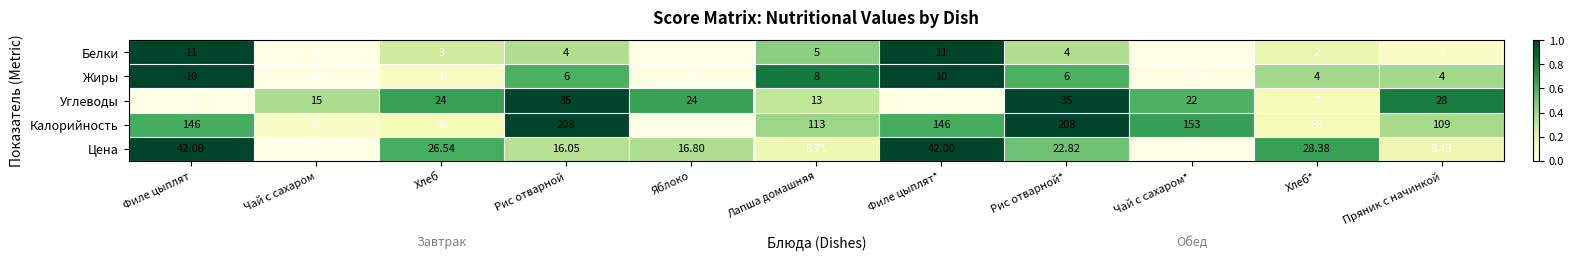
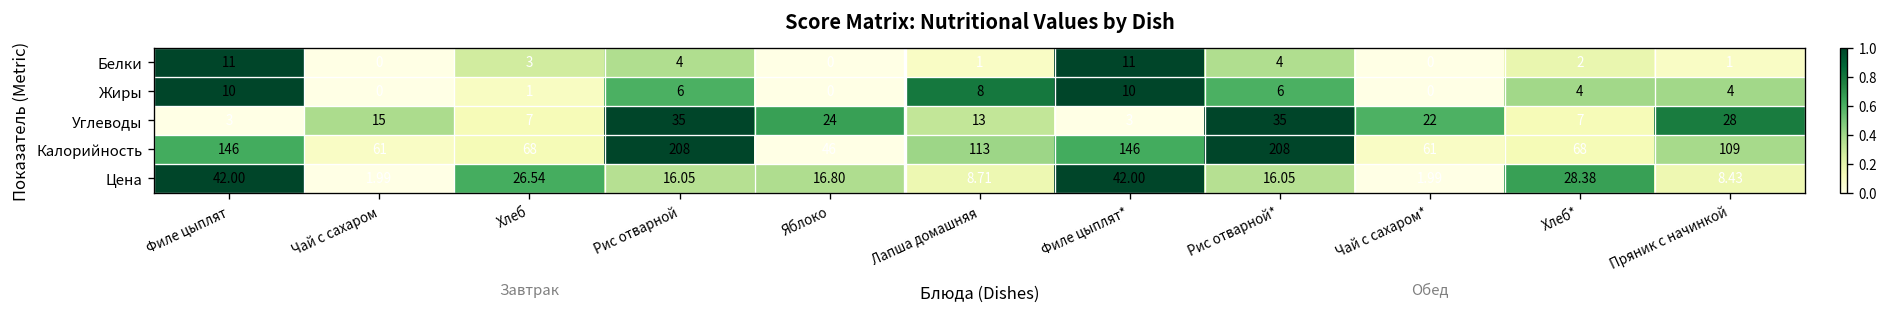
Белки, Лапша домашняя: 5 -> 1
Углеводы, Хлеб: 24 -> 7
Калорийность, Чай с сахаром*: 153 -> 61
Цена, Рис отварной*: 22.82 -> 16.05
